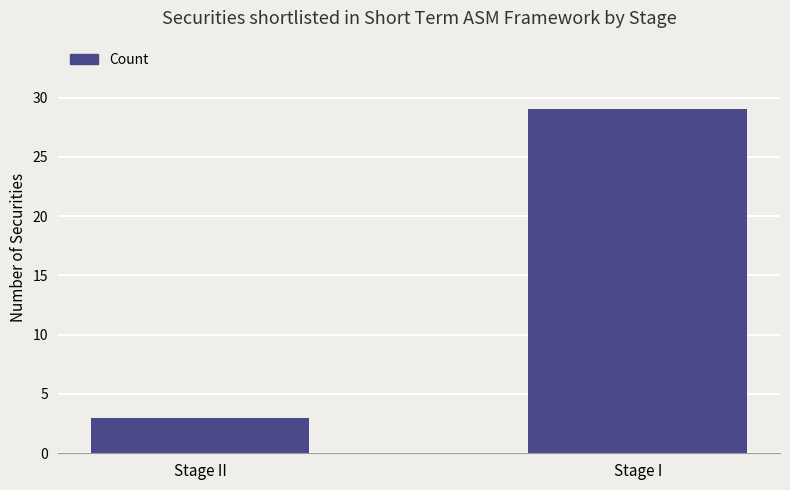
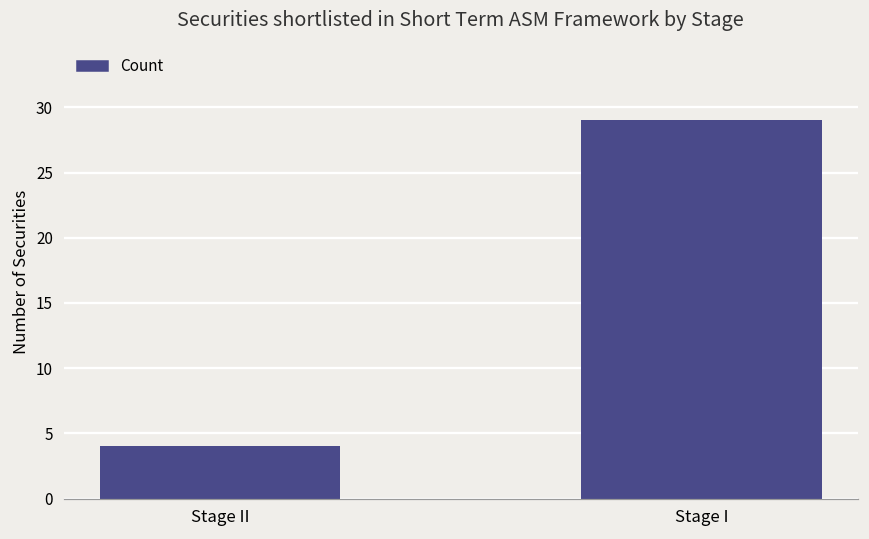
Stage II: 3 -> 4
